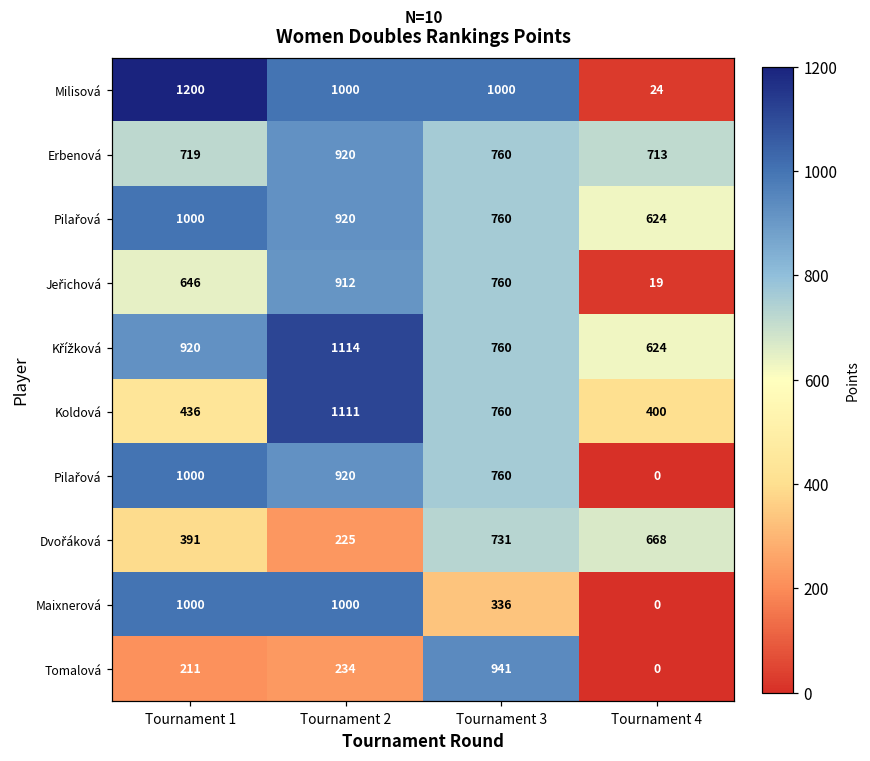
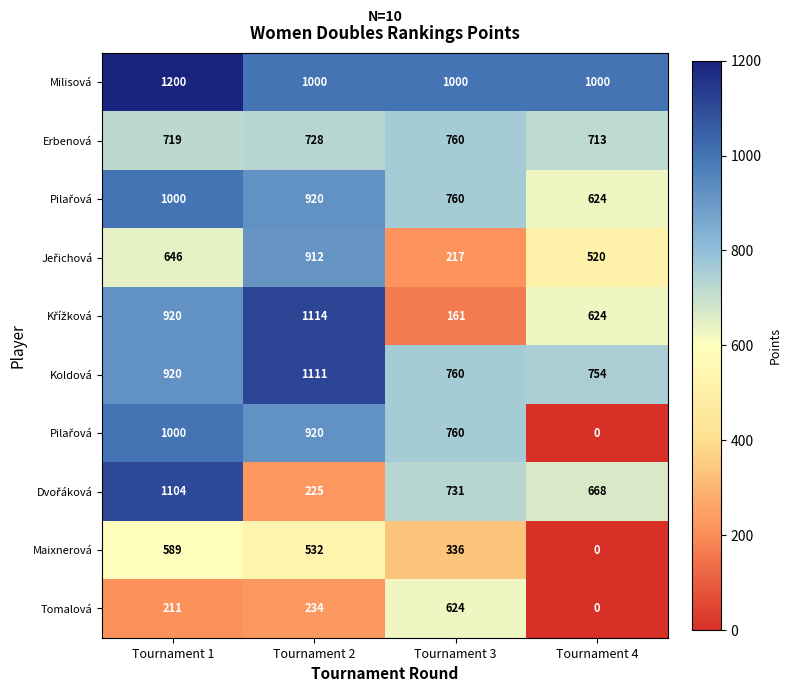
Milisová, Tournament 4: 24 -> 1000
Erbenová, Tournament 2: 920 -> 728
Jeřichová, Tournament 3: 760 -> 217
Jeřichová, Tournament 4: 19 -> 520
Křížková, Tournament 3: 760 -> 161
Koldová, Tournament 1: 436 -> 920
Koldová, Tournament 4: 400 -> 754
Dvořáková, Tournament 1: 391 -> 1104
Maixnerová, Tournament 1: 1000 -> 589
Maixnerová, Tournament 2: 1000 -> 532
Tomalová, Tournament 3: 941 -> 624
